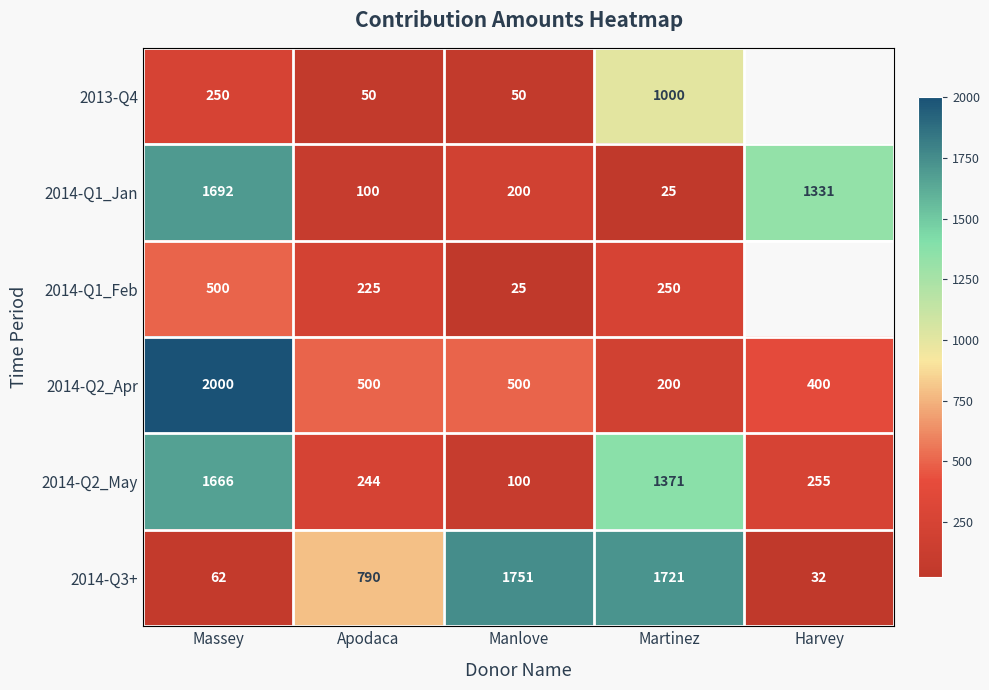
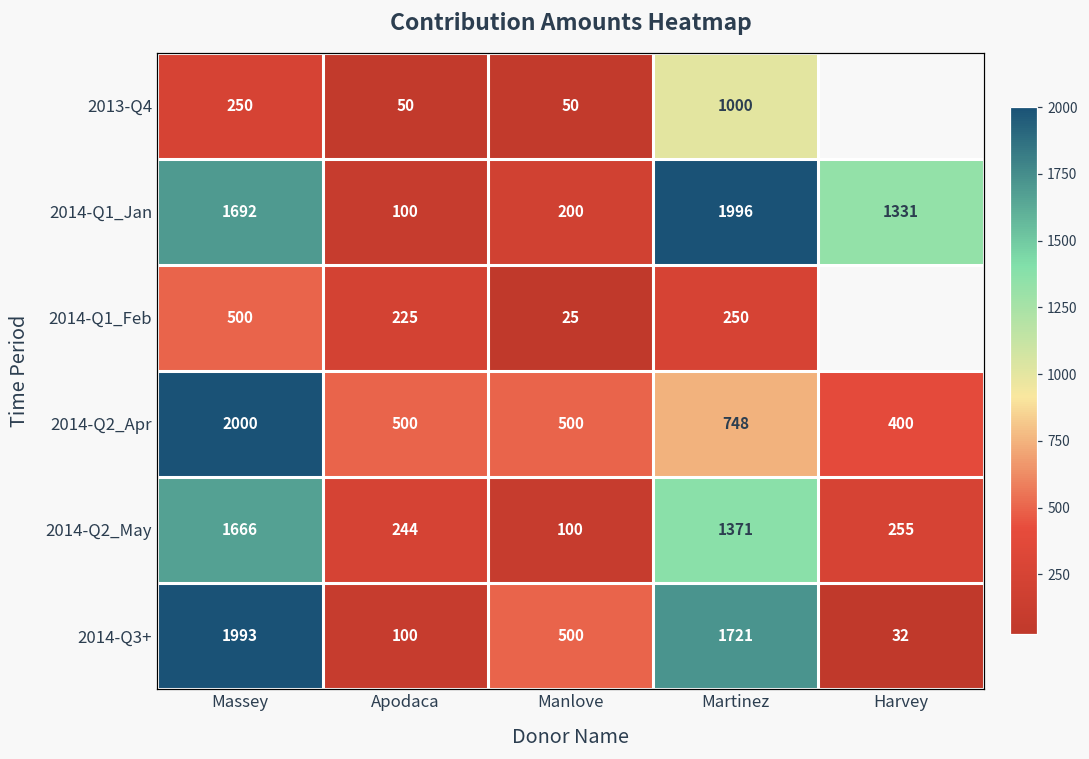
2014-Q1_Jan, Martinez: 25 -> 1996
2014-Q2_Apr, Martinez: 200 -> 748
2014-Q3+, Massey: 62 -> 1993
2014-Q3+, Apodaca: 790 -> 100
2014-Q3+, Manlove: 1751 -> 500
